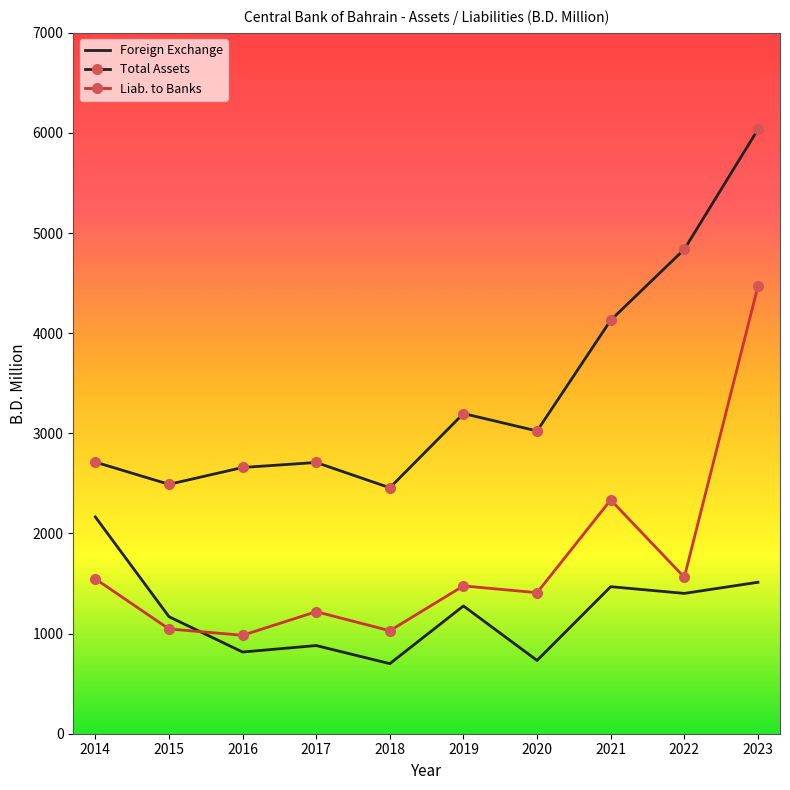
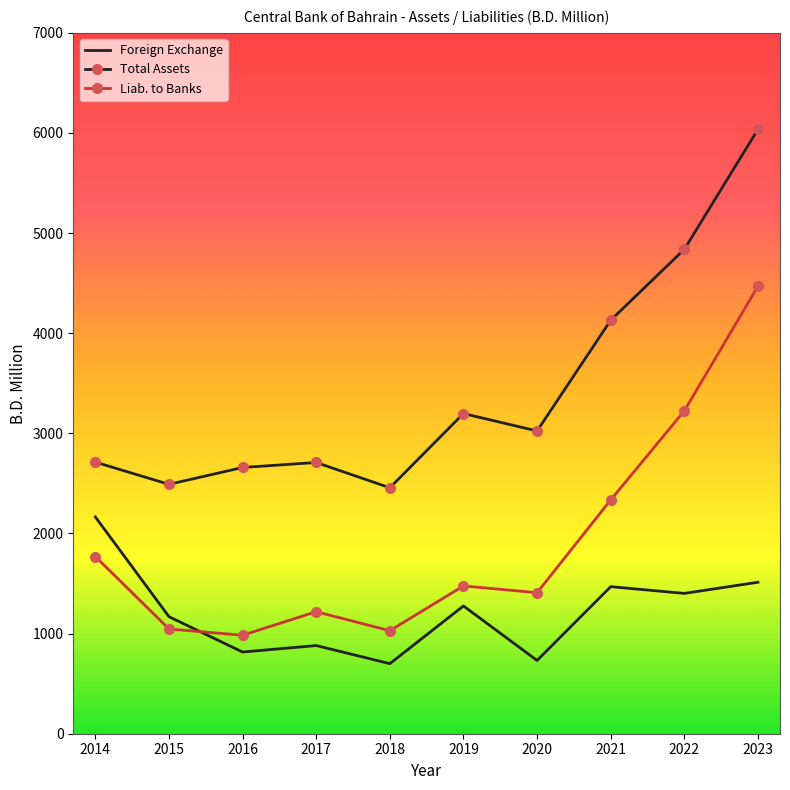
Liab. to Banks, 2014: 1550 -> 1770
Liab. to Banks, 2022: 1560 -> 3220
